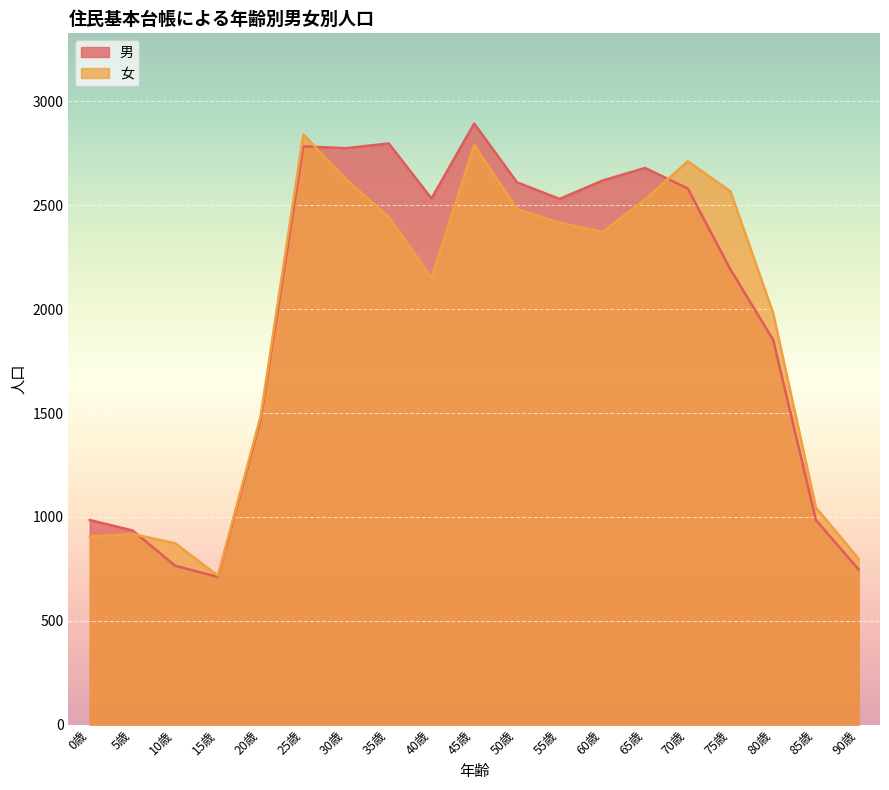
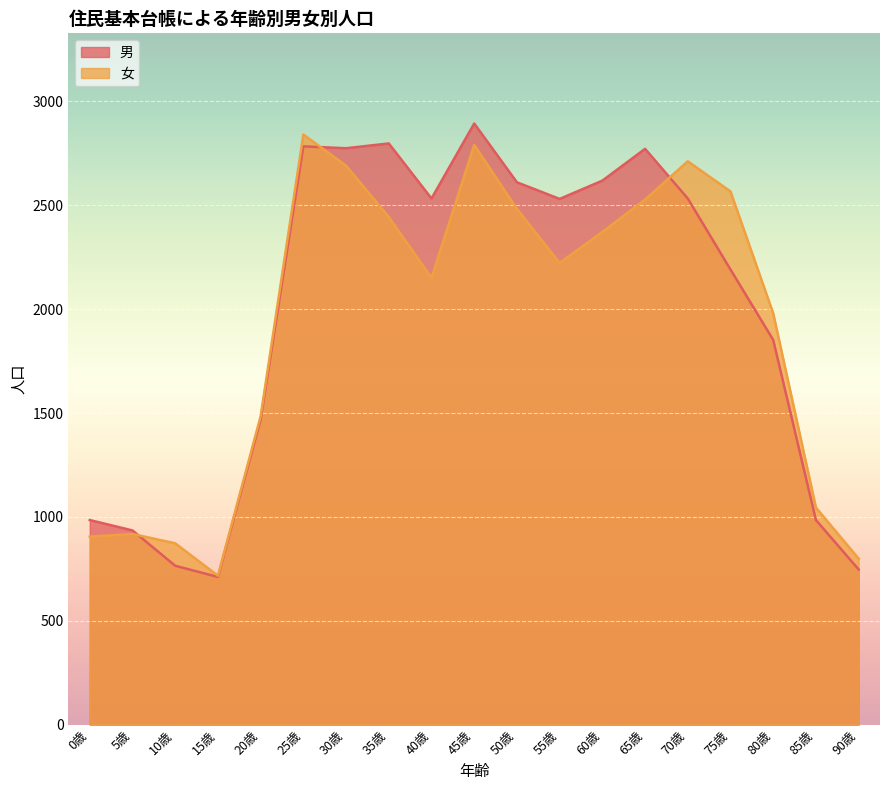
女, 30歳: 2630 -> 2690
女, 55歳: 2420 -> 2220
男, 65歳: 2680 -> 2770
男, 70歳: 2580 -> 2530
